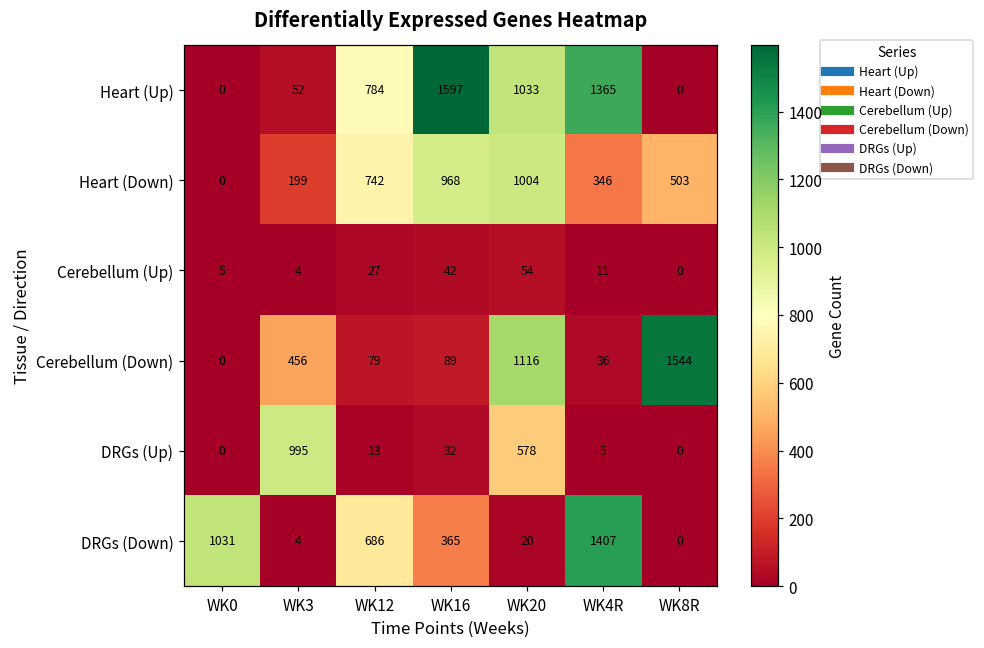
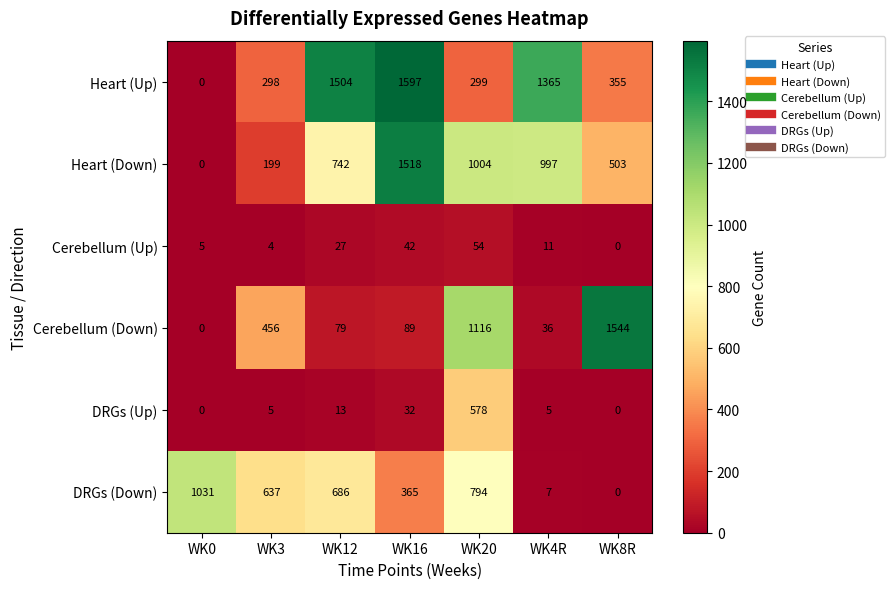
Heart (Up), WK3: 52 -> 298
Heart (Up), WK12: 784 -> 1504
Heart (Up), WK20: 1033 -> 299
Heart (Up), WK8R: 0 -> 355
Heart (Down), WK16: 968 -> 1518
Heart (Down), WK4R: 346 -> 997
DRGs (Up), WK3: 995 -> 5
DRGs (Down), WK3: 4 -> 637
DRGs (Down), WK20: 20 -> 794
DRGs (Down), WK4R: 1407 -> 7
